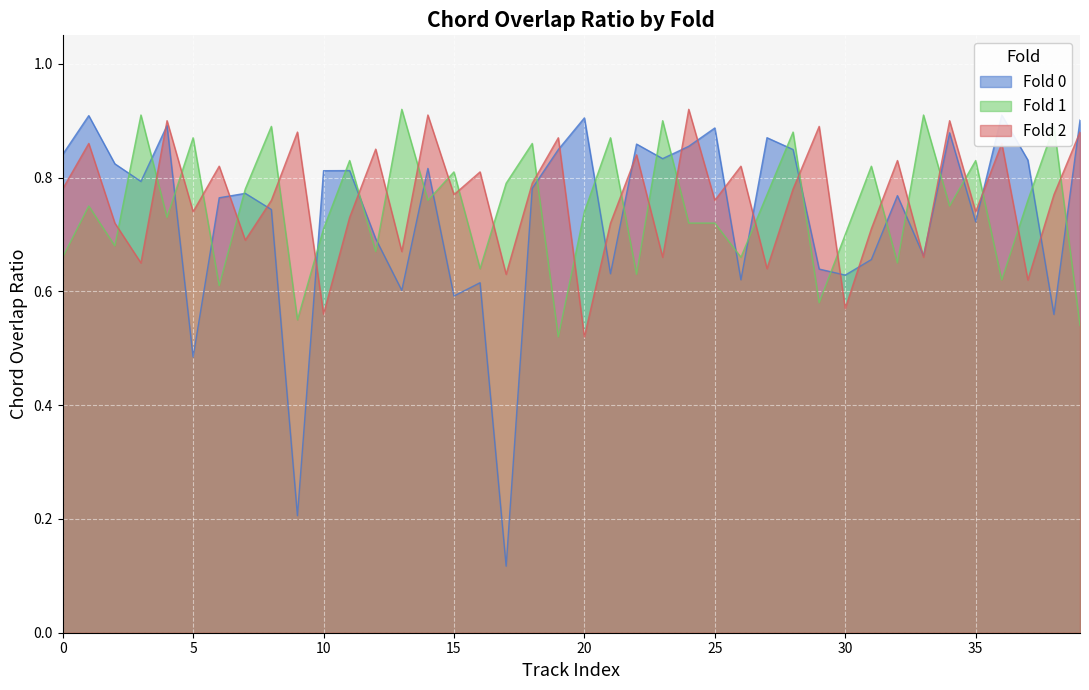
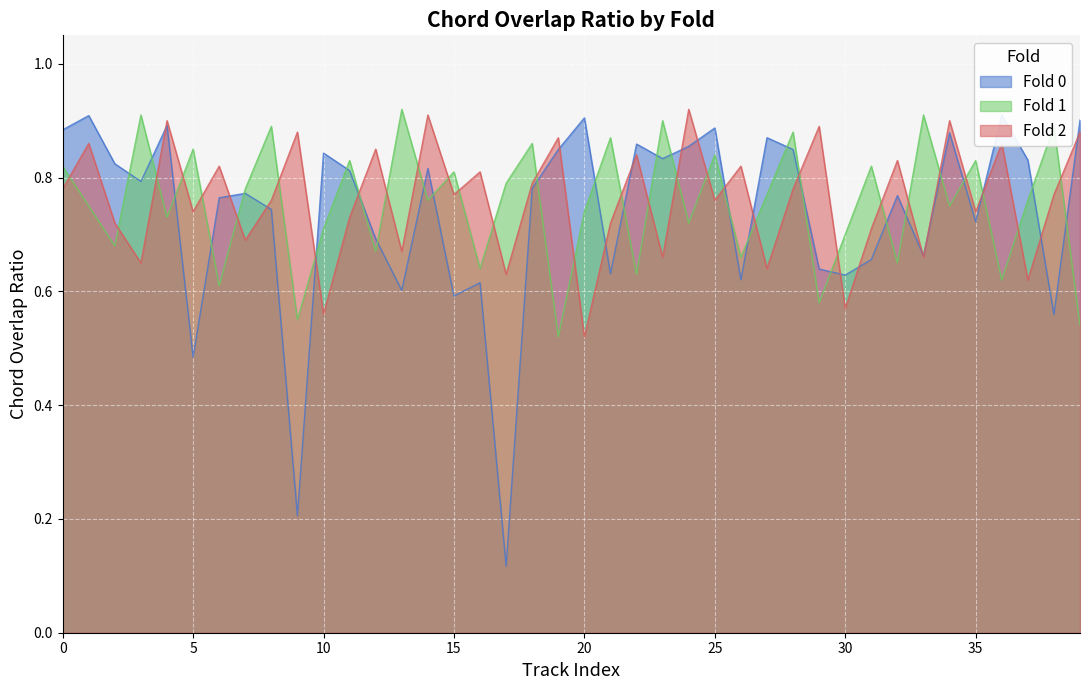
Fold 0, 0: 0.84 -> 0.88
Fold 1, 0: 0.66 -> 0.82
Fold 1, 5: 0.87 -> 0.85
Fold 0, 10: 0.81 -> 0.84
Fold 1, 25: 0.72 -> 0.84
